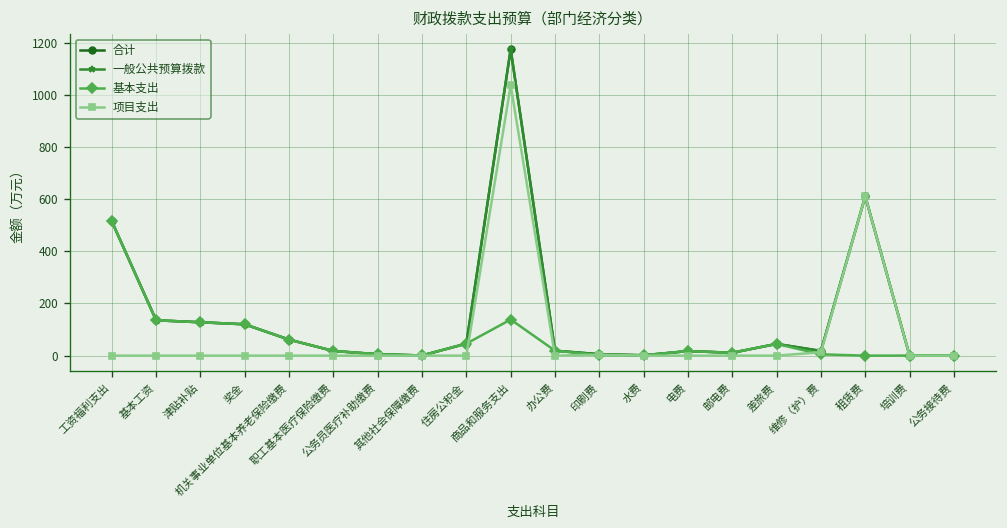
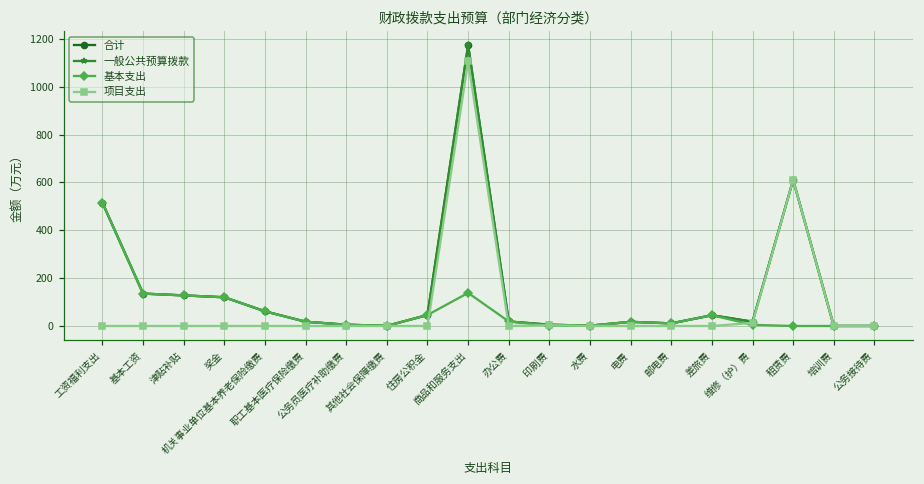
项目支出, 商品和服务支出: 1040 -> 1110
